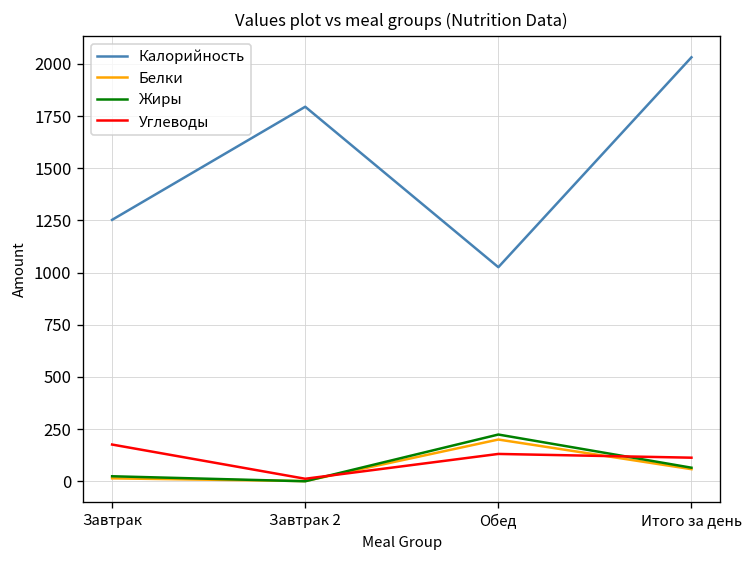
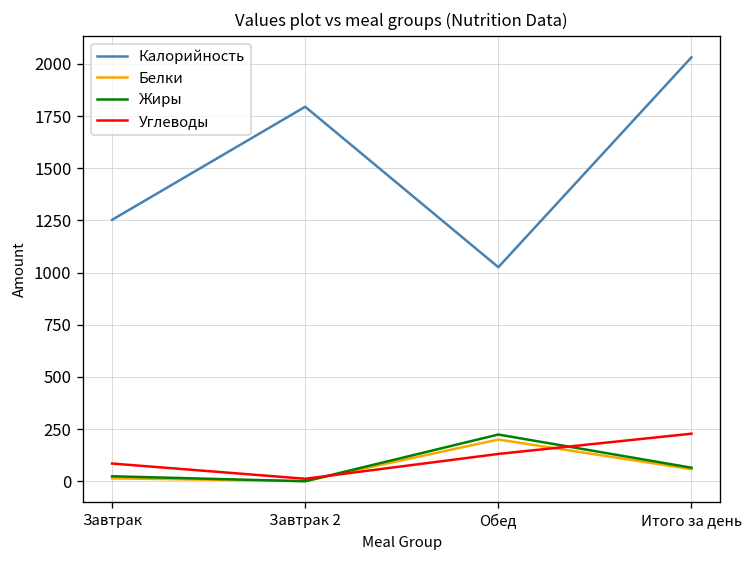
Углеводы, Завтрак: 180 -> 90
Углеводы, Итого за день: 110 -> 230
